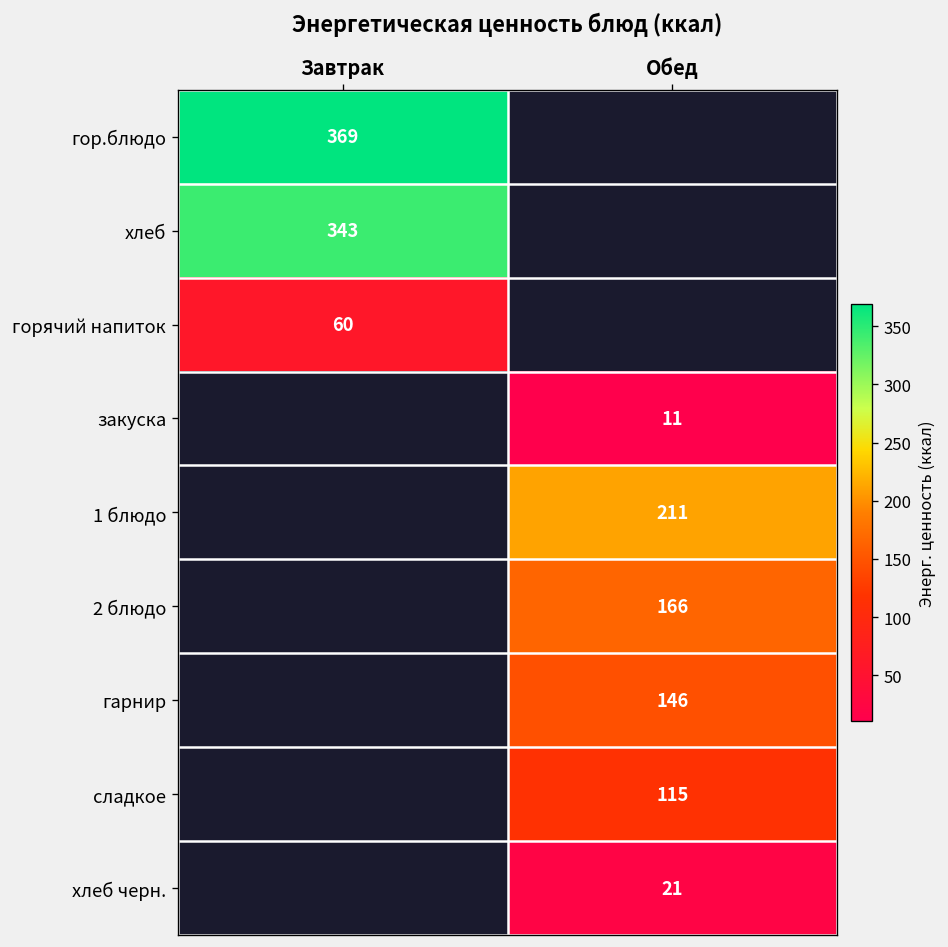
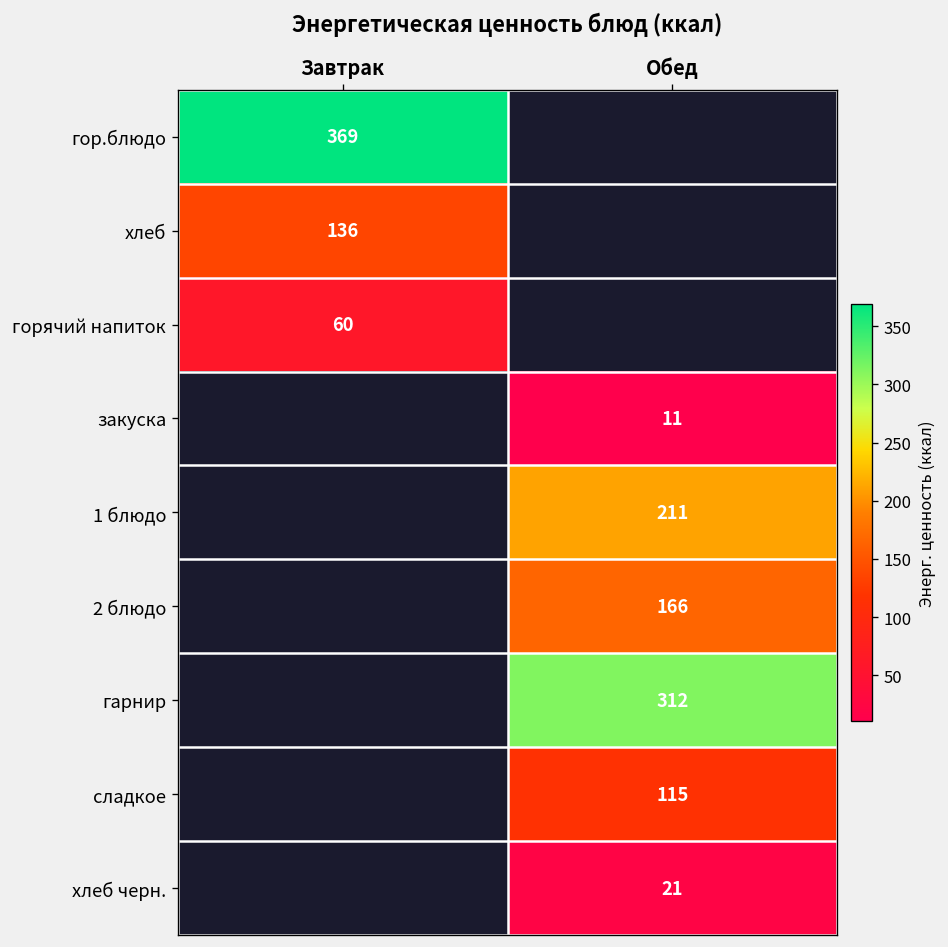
хлеб, Завтрак: 343 -> 136
гарнир, Обед: 146 -> 312
